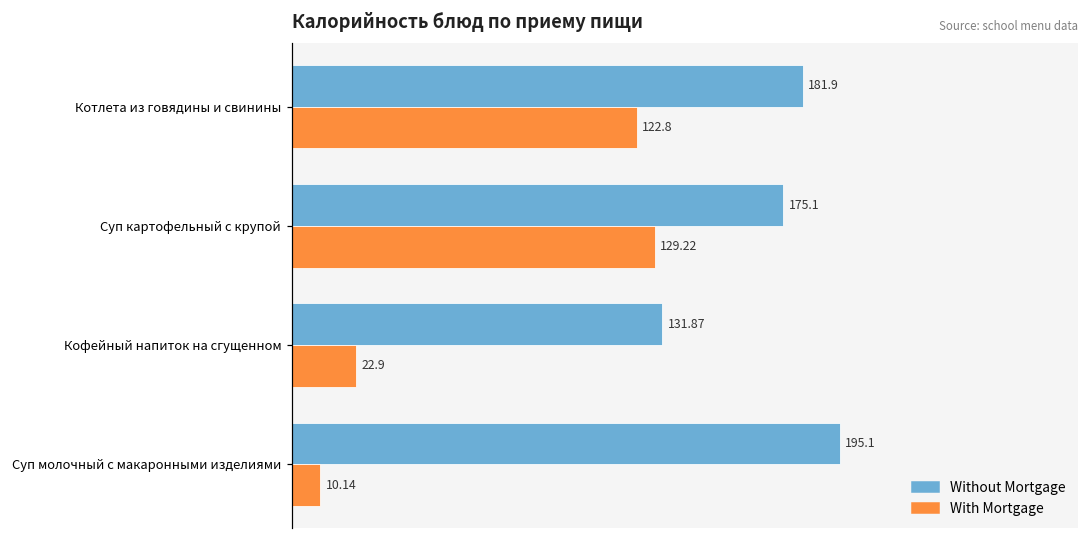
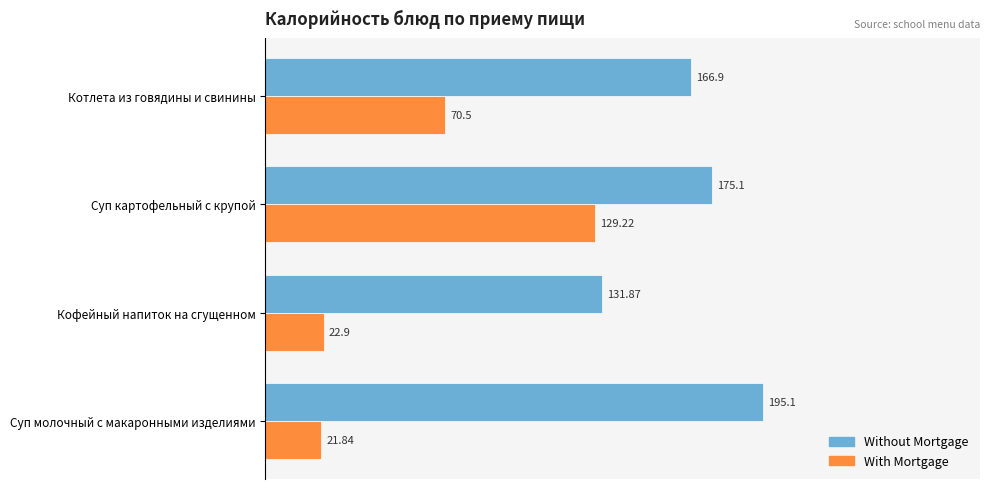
Without Mortgage, Котлета из говядины и свинины: 181.9 -> 166.9
With Mortgage, Котлета из говядины и свинины: 122.8 -> 70.5
With Mortgage, Суп молочный с макаронными изделиями: 10.14 -> 21.84
